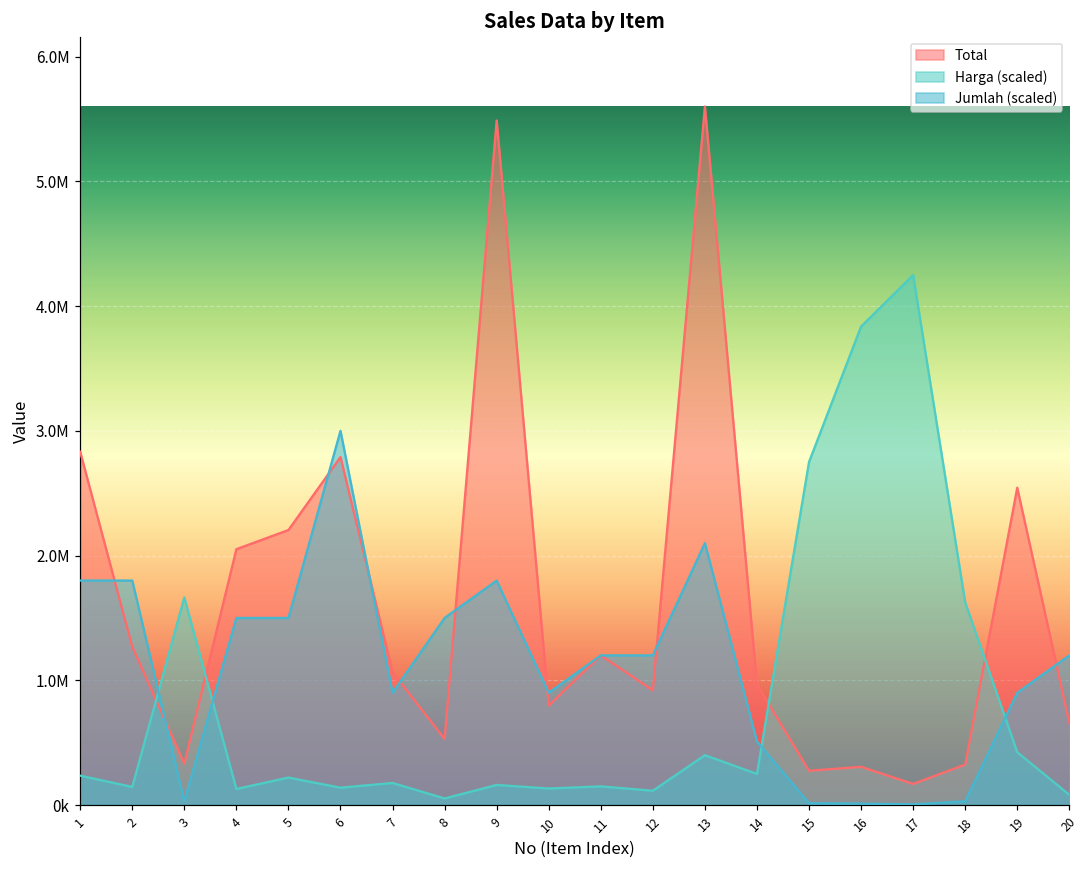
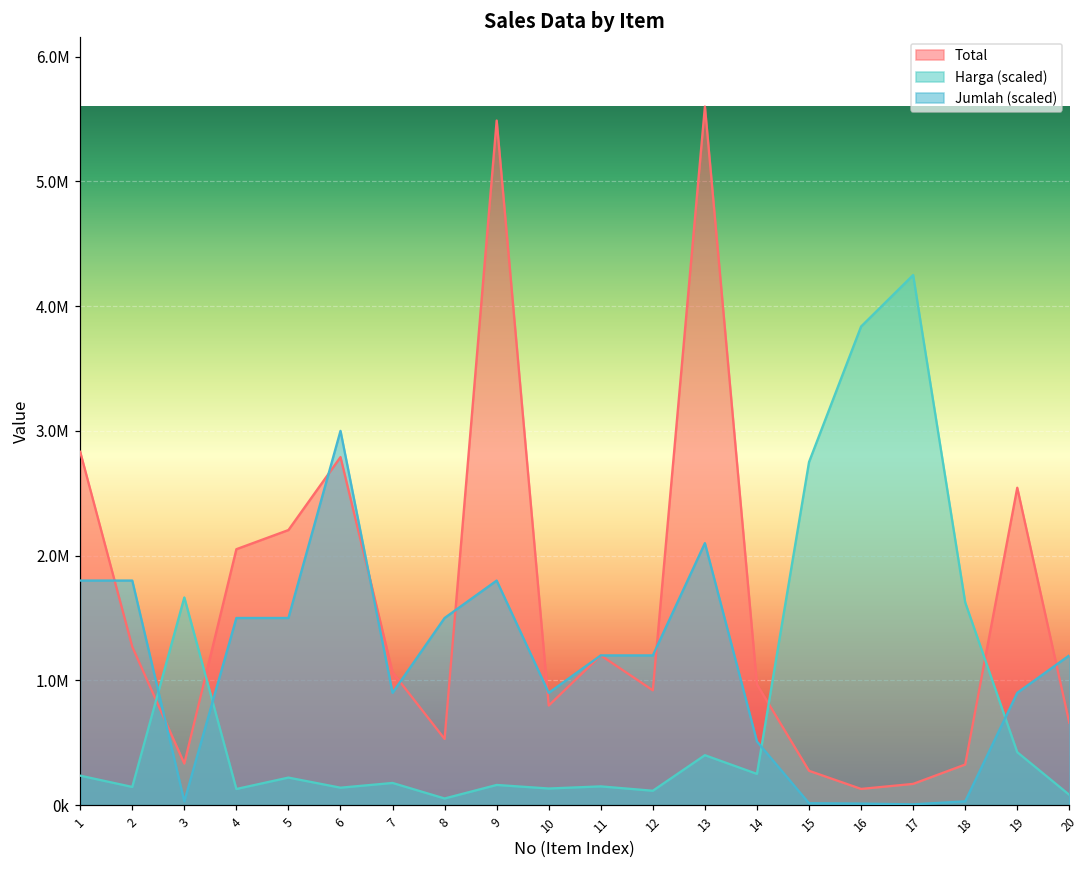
Total, 16: 310000 -> 130000
